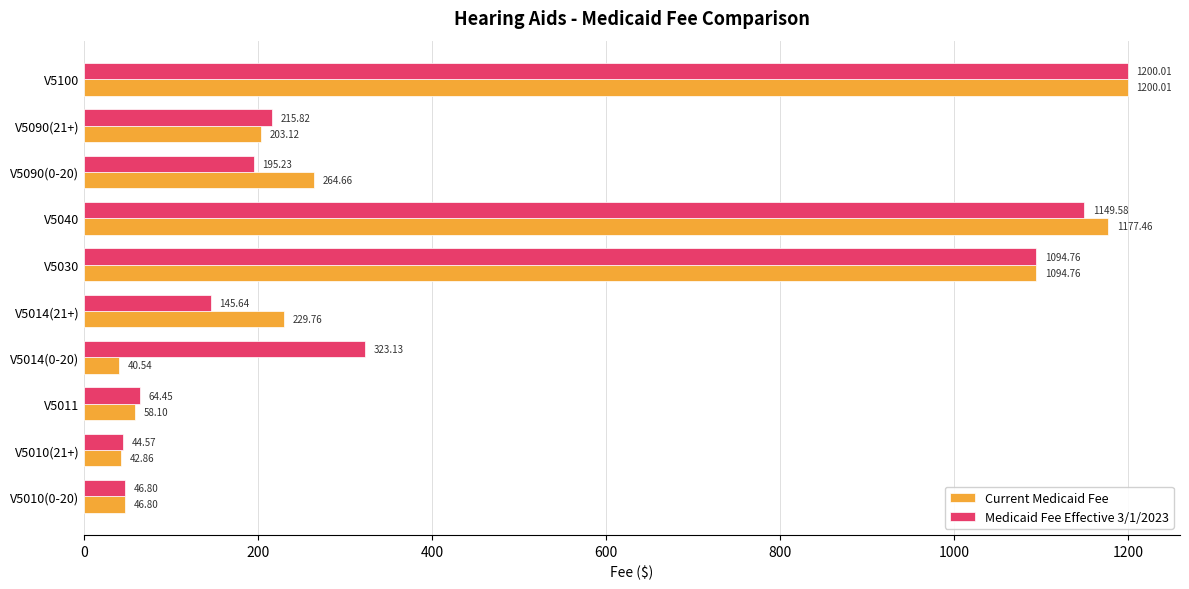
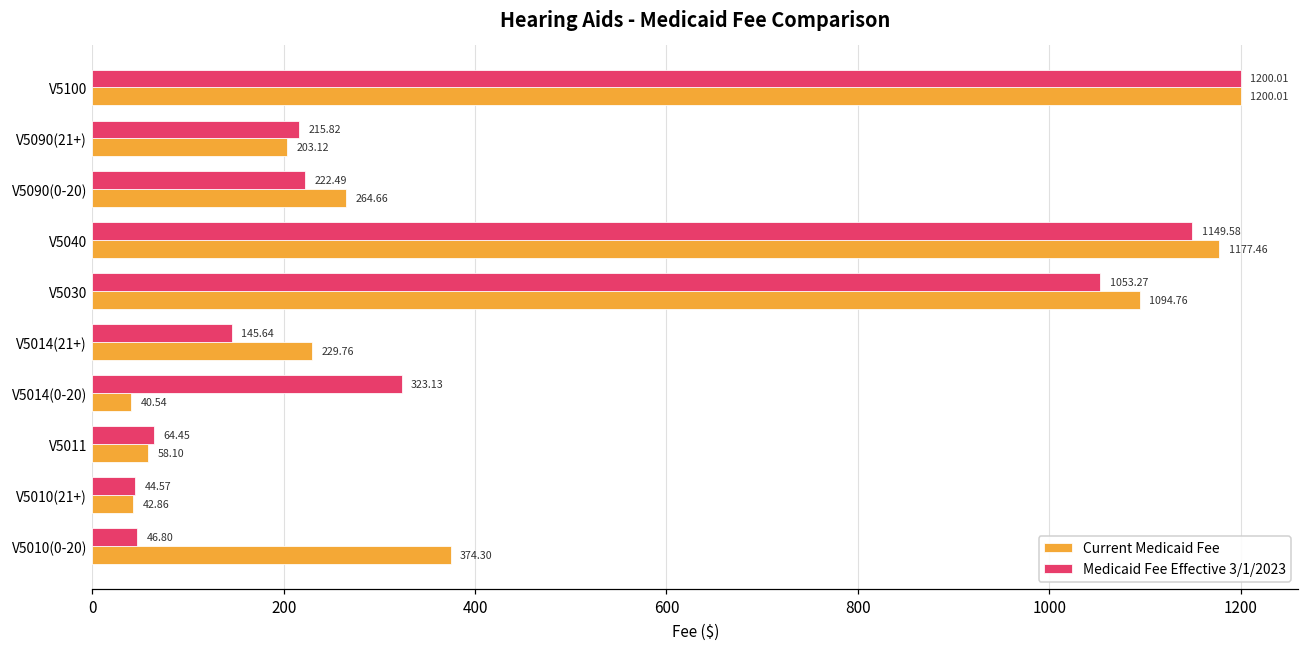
Medicaid Fee Effective 3/1/2023, V5090(0-20): 195.23 -> 222.49
Medicaid Fee Effective 3/1/2023, V5030: 1094.76 -> 1053.27
Current Medicaid Fee, V5010(0-20): 46.80 -> 374.30
